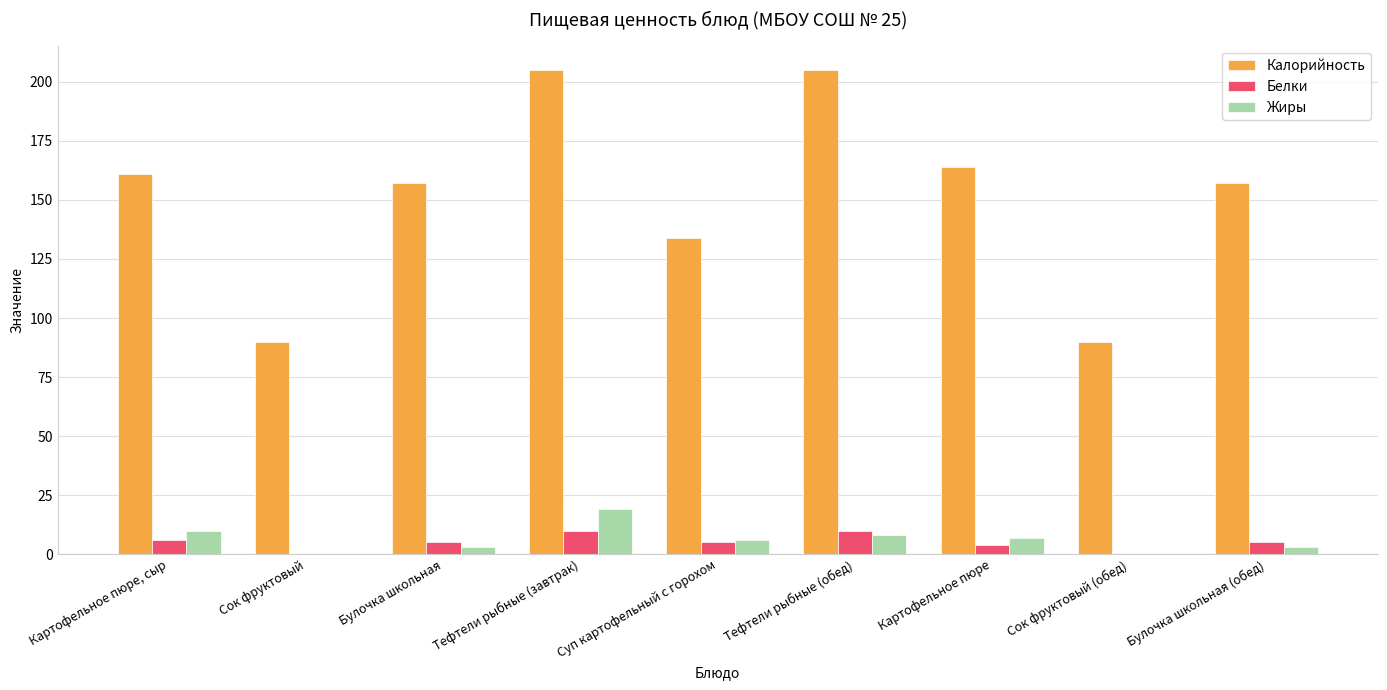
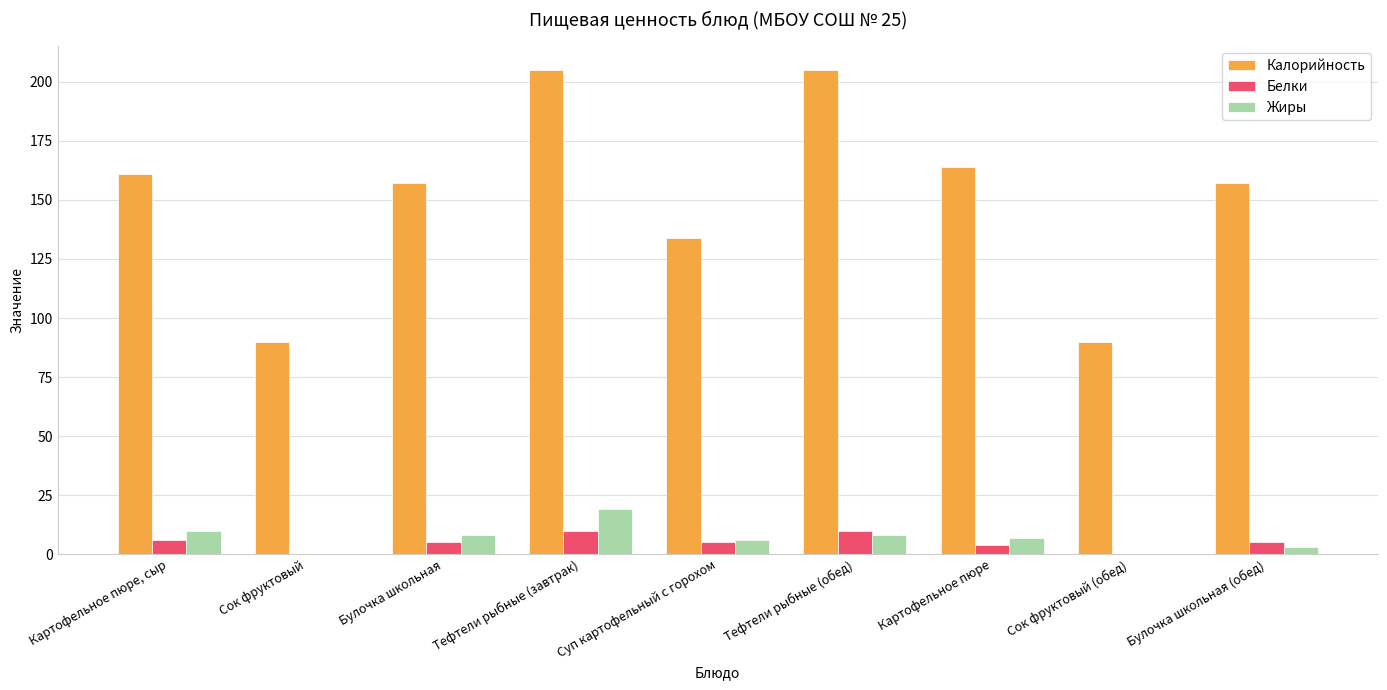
Жиры, Булочка школьная: 3 -> 8
